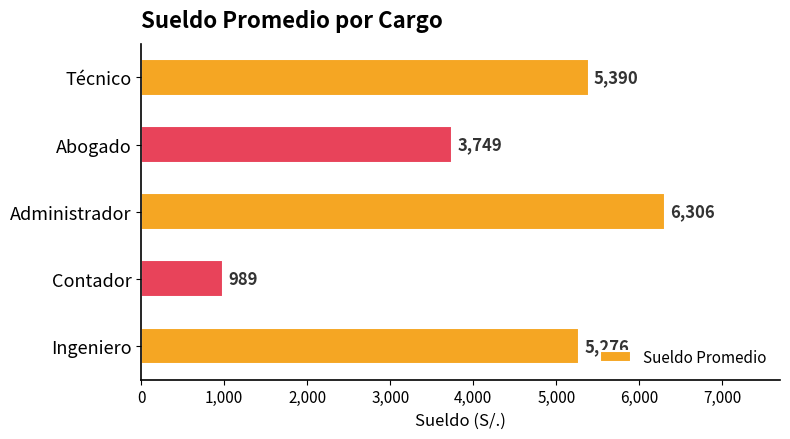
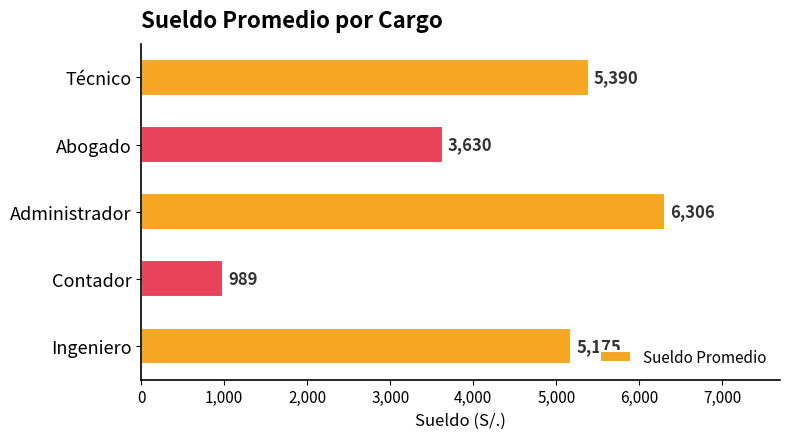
Abogado: 3,749 -> 3,630
Ingeniero: 5,276 -> 5,175
